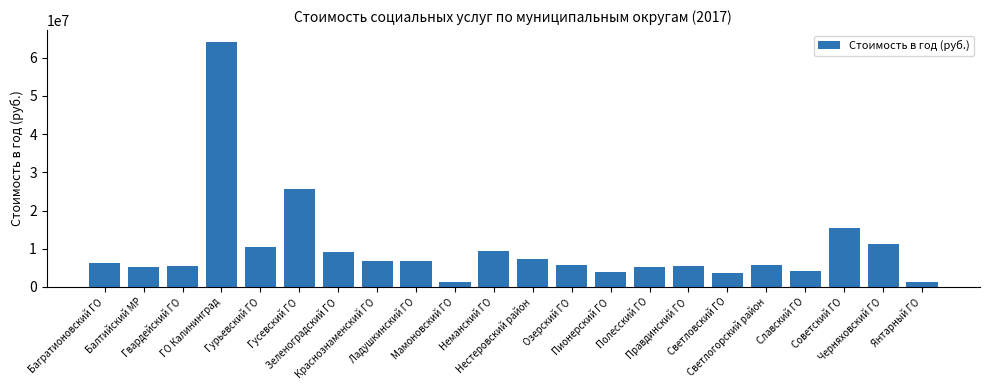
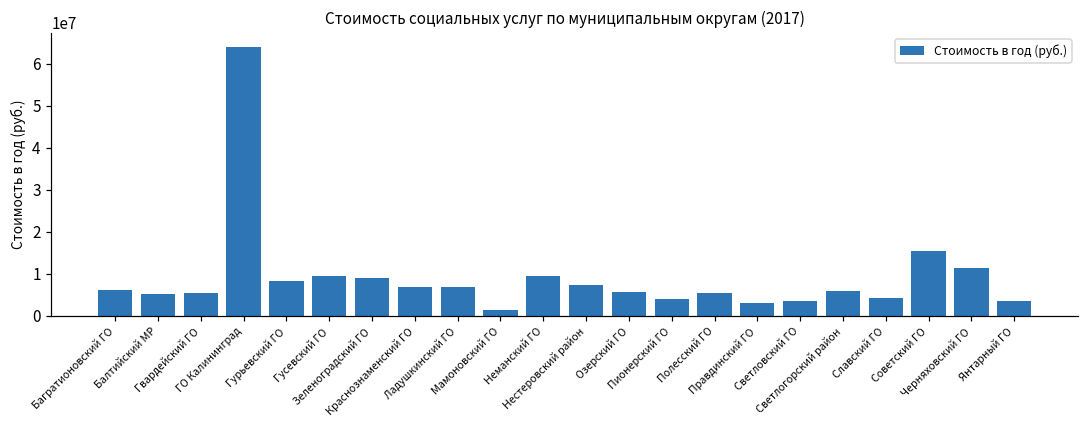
Гурьевский ГО: 10000000 -> 8000000
Гусевский ГО: 26000000 -> 9000000
Правдинский ГО: 5000000 -> 3000000
Янтарный ГО: 1000000 -> 3000000
